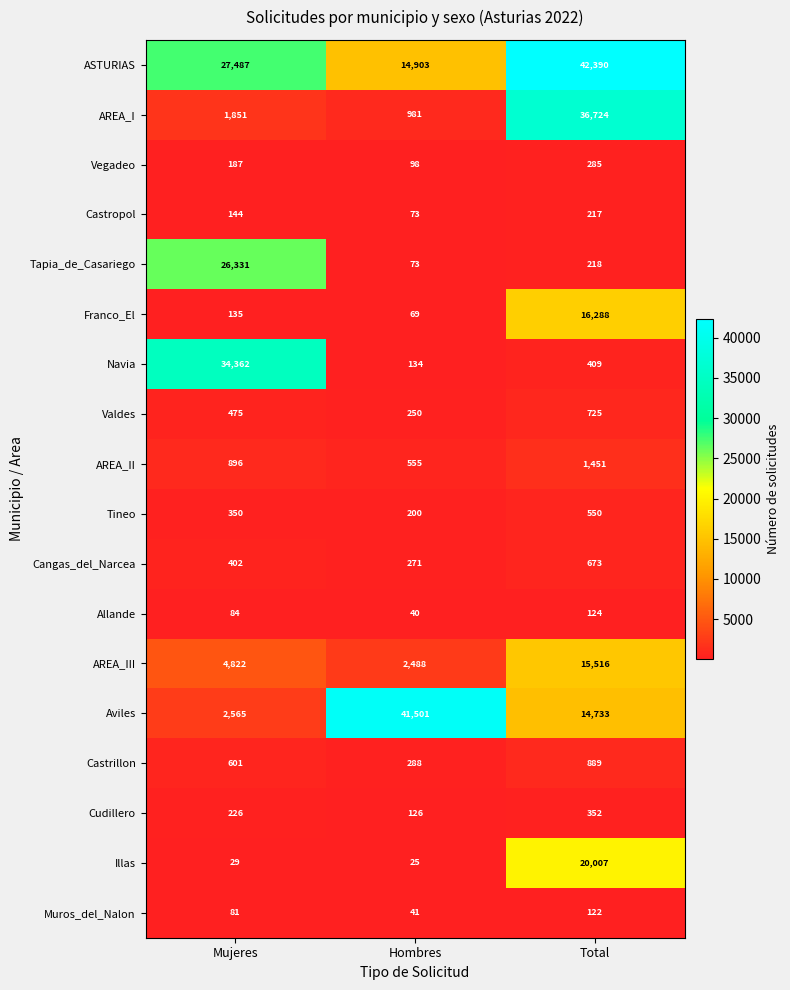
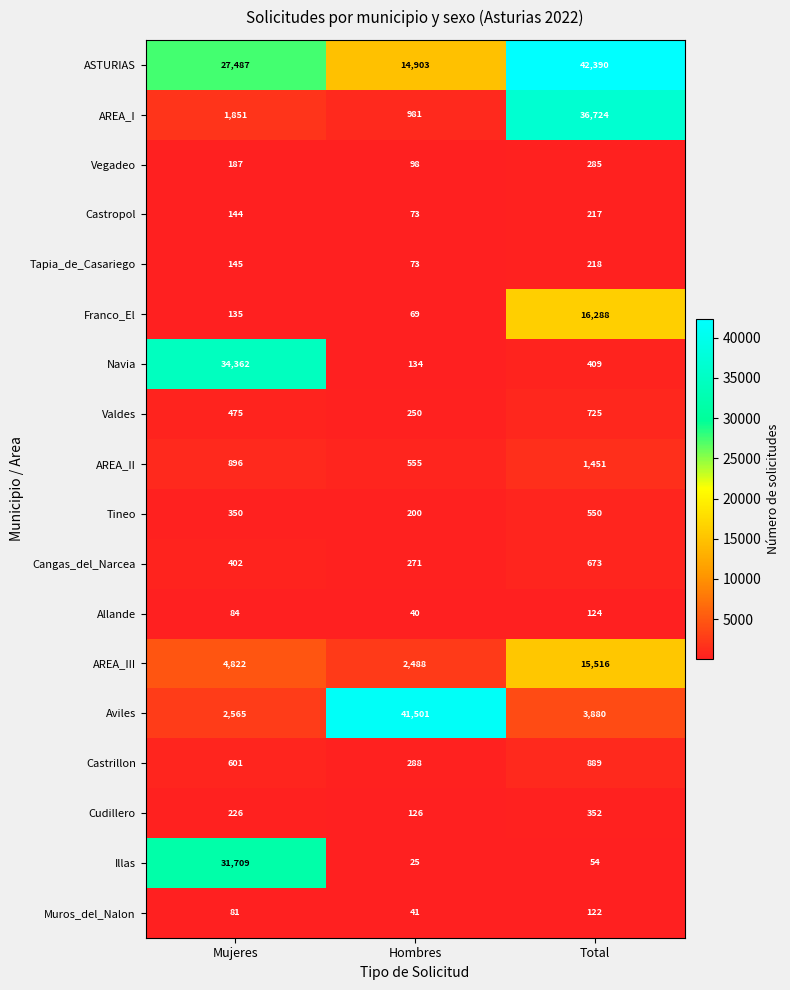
Tapia_de_Casariego, Mujeres: 26,331 -> 145
Aviles, Total: 14,733 -> 3,880
Illas, Mujeres: 29 -> 31,709
Illas, Total: 20,007 -> 54
